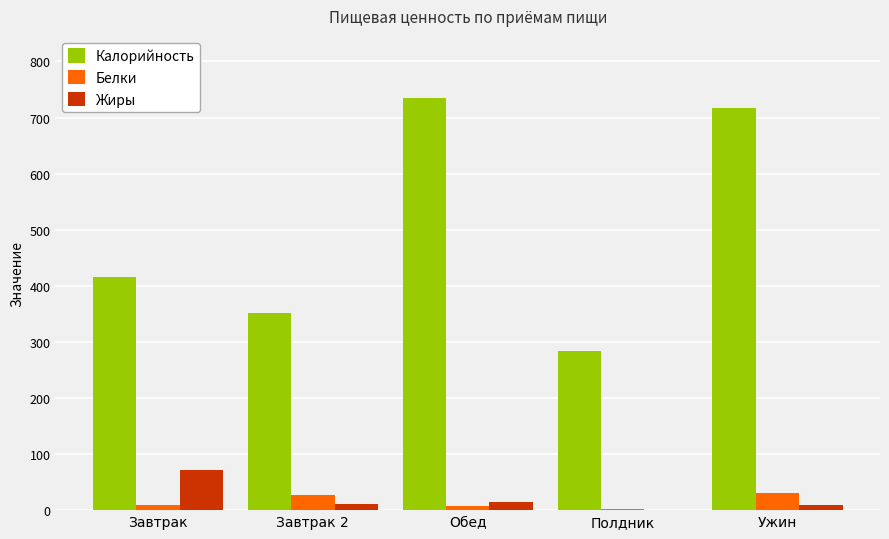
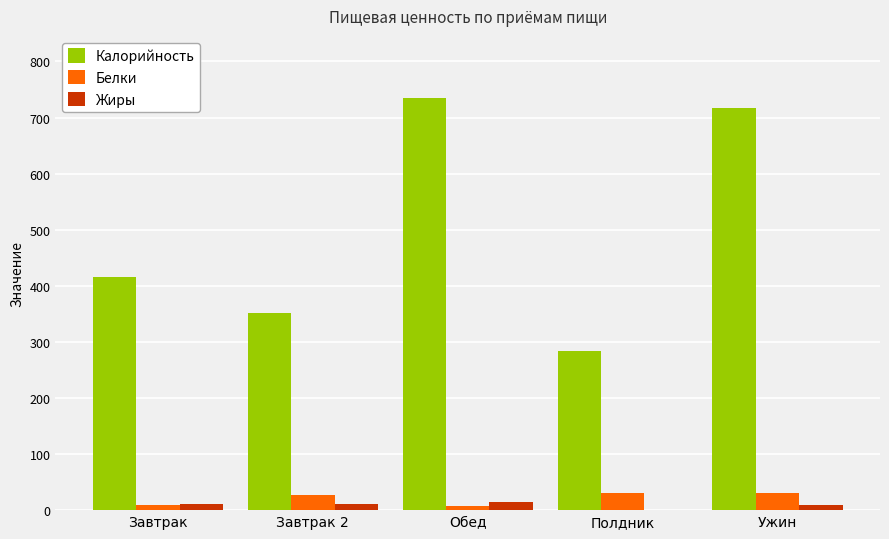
Жиры, Завтрак: 70 -> 10
Белки, Полдник: 0 -> 30
